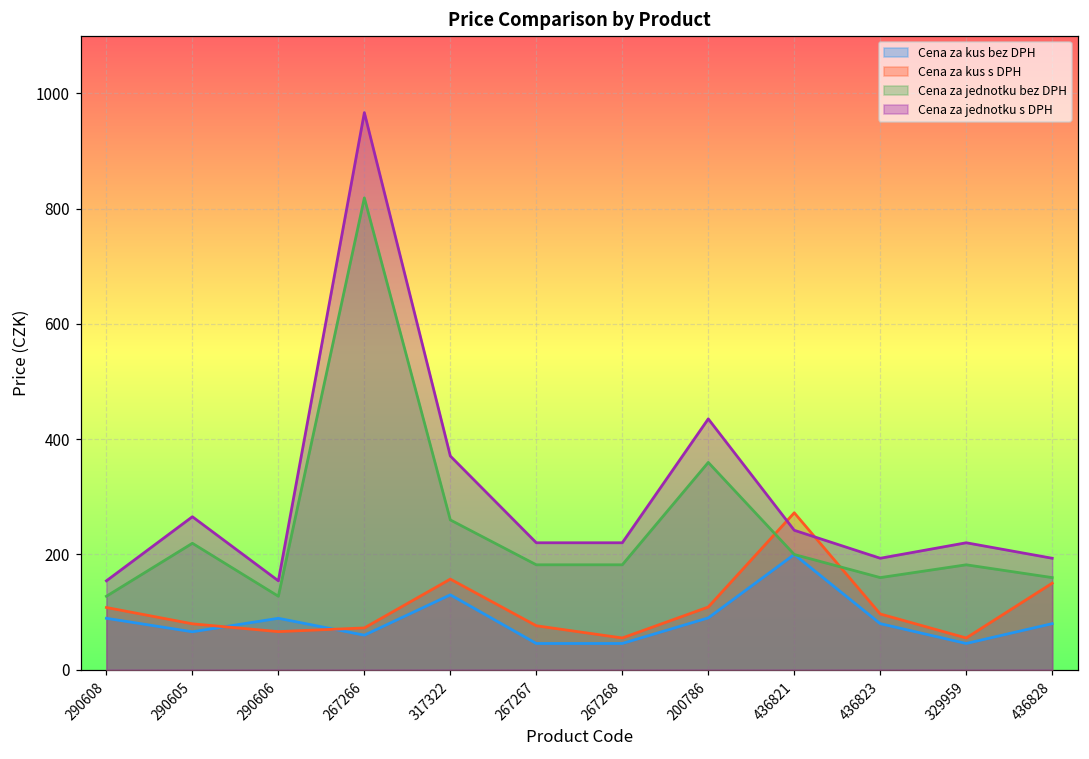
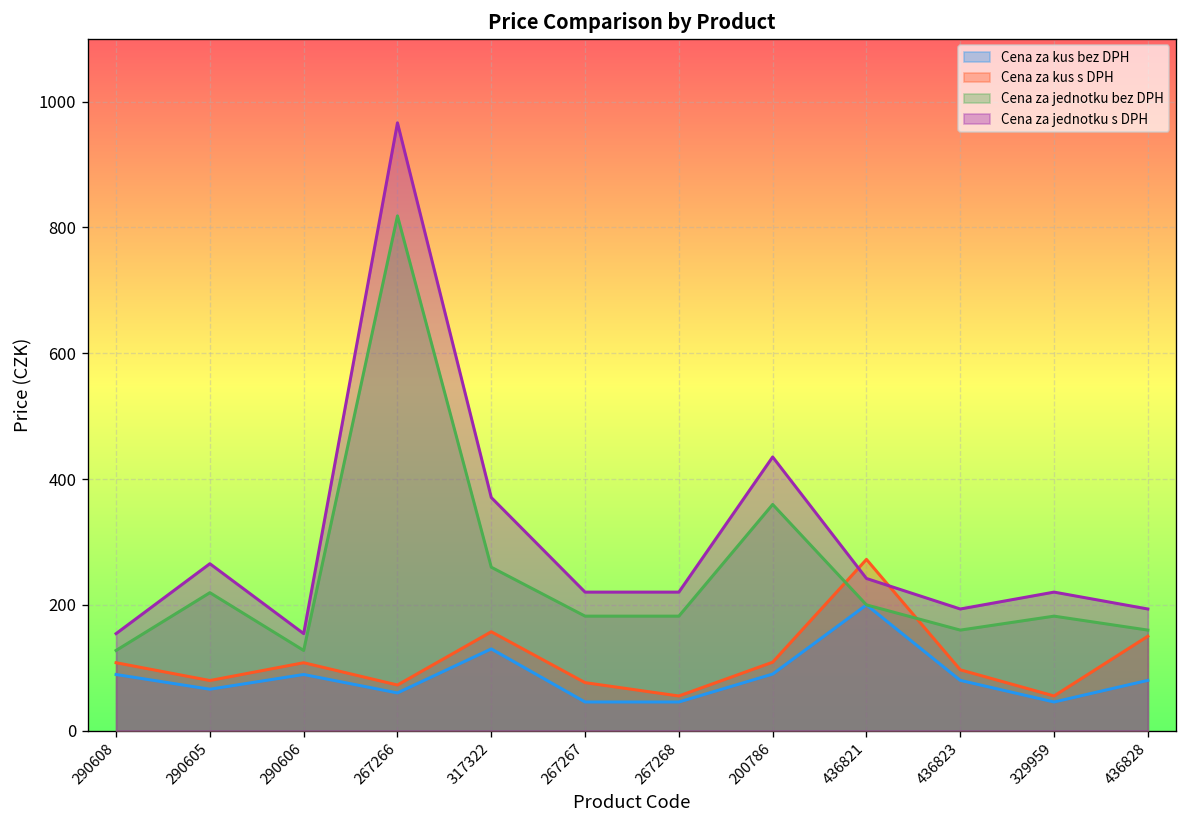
Cena za kus s DPH, 290606: 70 -> 110
